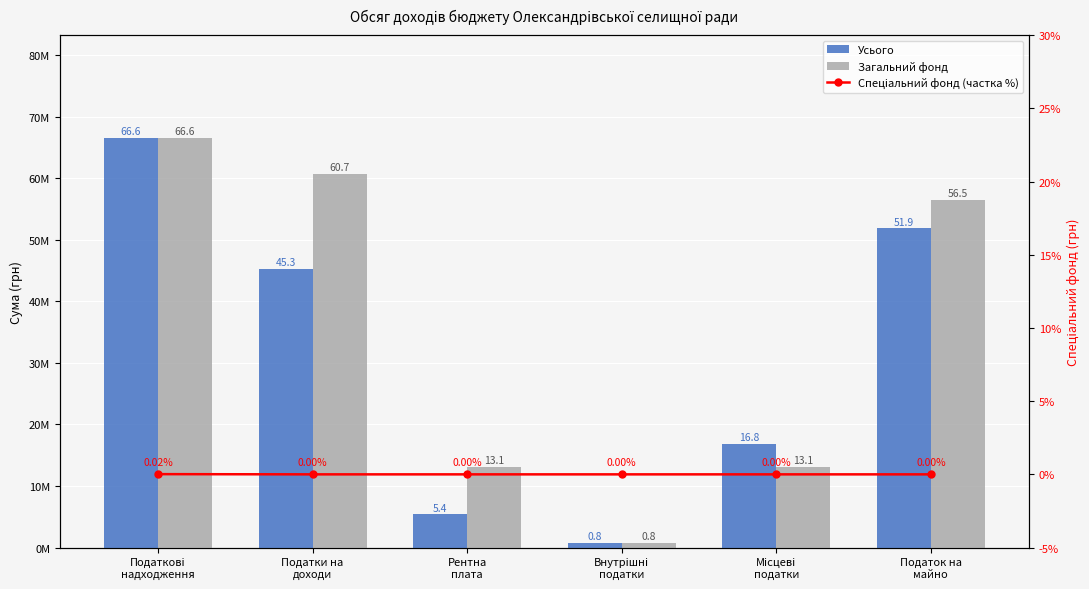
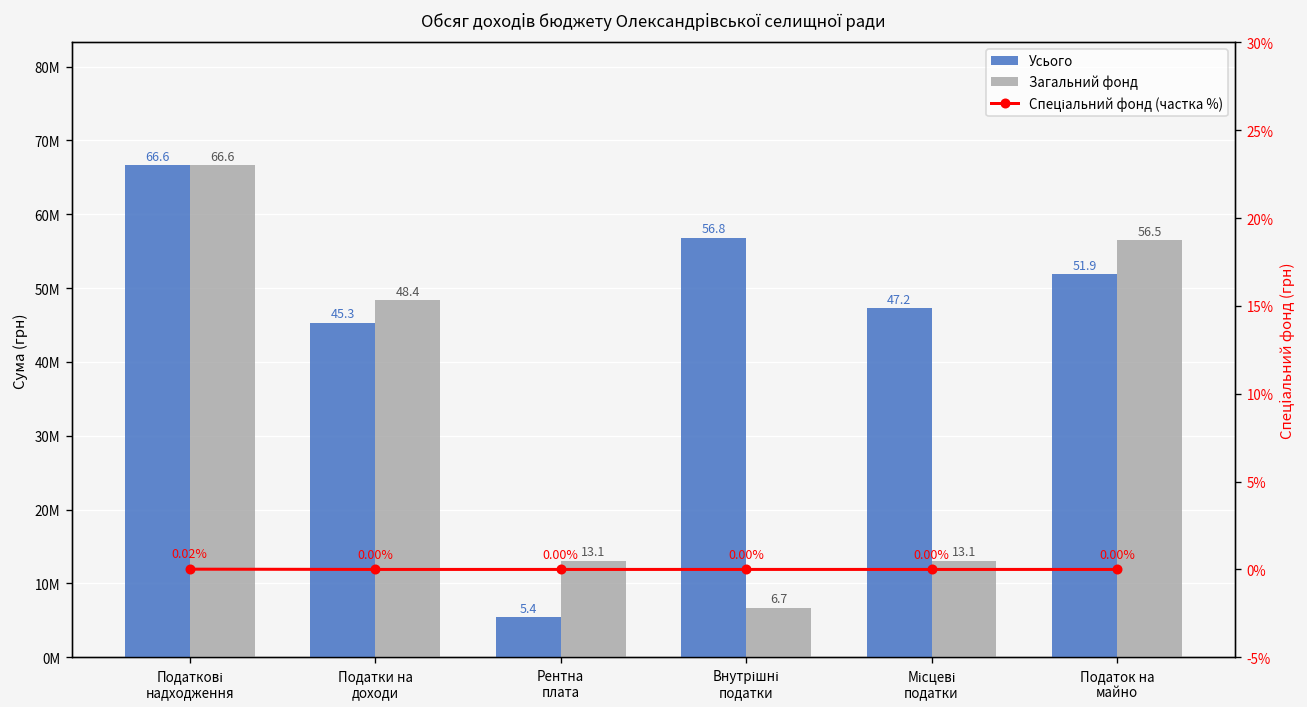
Загальний фонд, Податки на доходи: 60.7 -> 48.4
Усього, Внутрішні податки: 0.8 -> 56.8
Загальний фонд, Внутрішні податки: 0.8 -> 6.7
Усього, Місцеві податки: 16.8 -> 47.2
